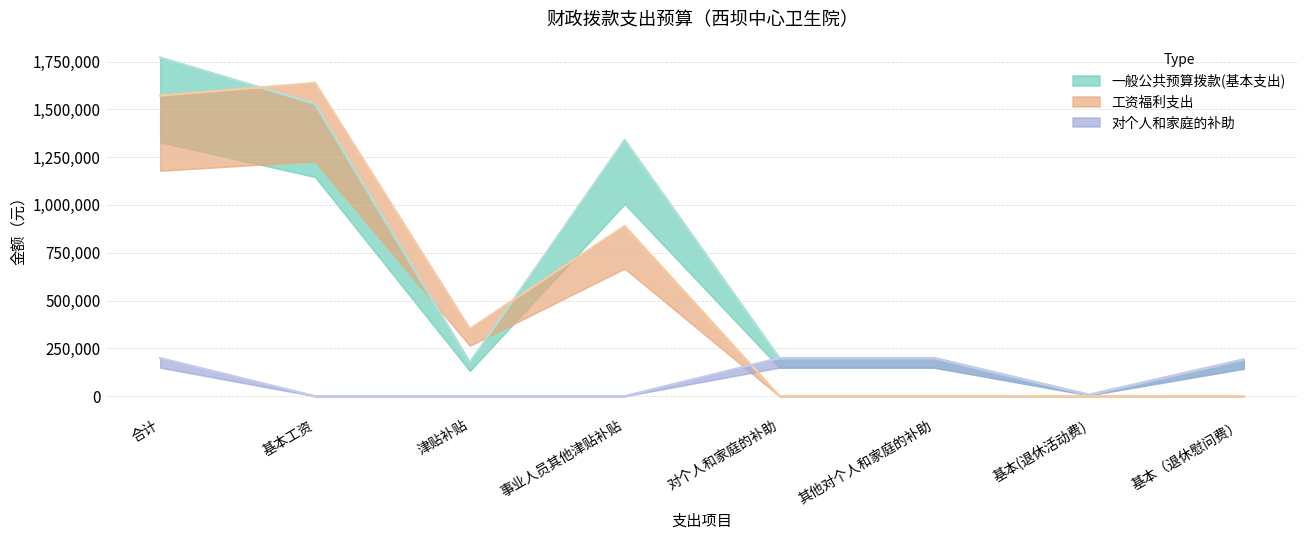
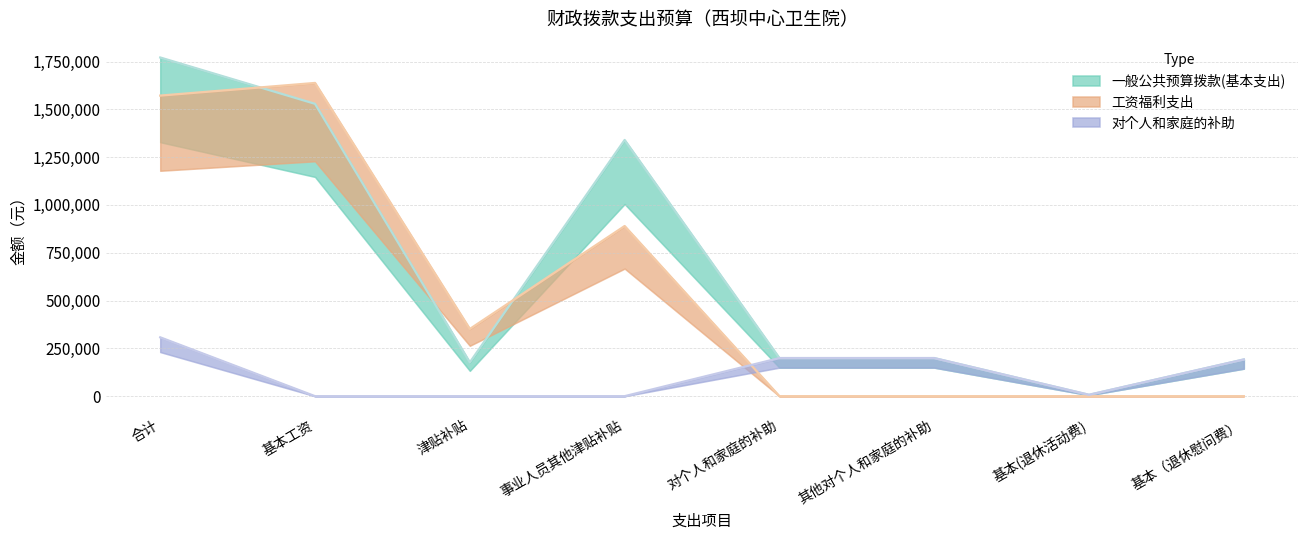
对个人和家庭的补助, 合计: 200,000 -> 310,000
